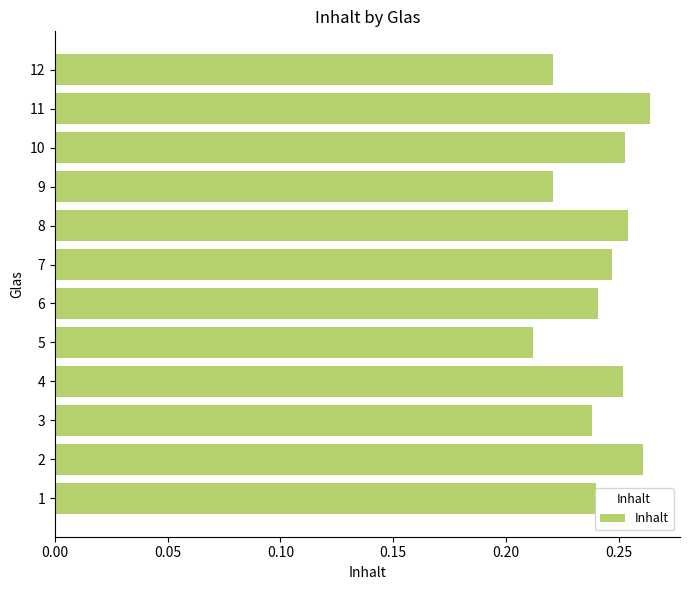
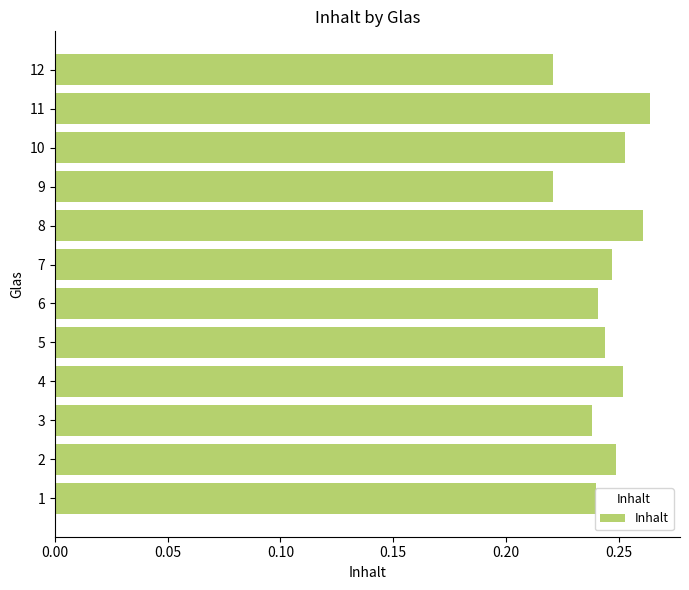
8: 0.254 -> 0.261
5: 0.212 -> 0.244
2: 0.261 -> 0.249
